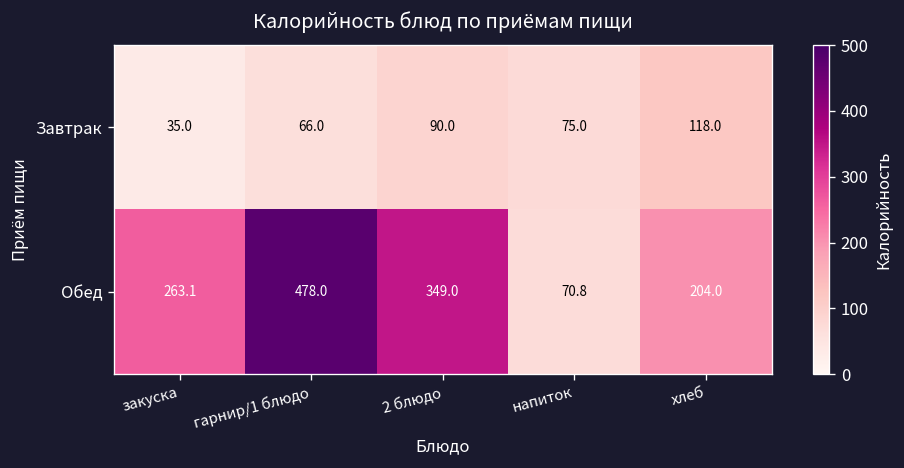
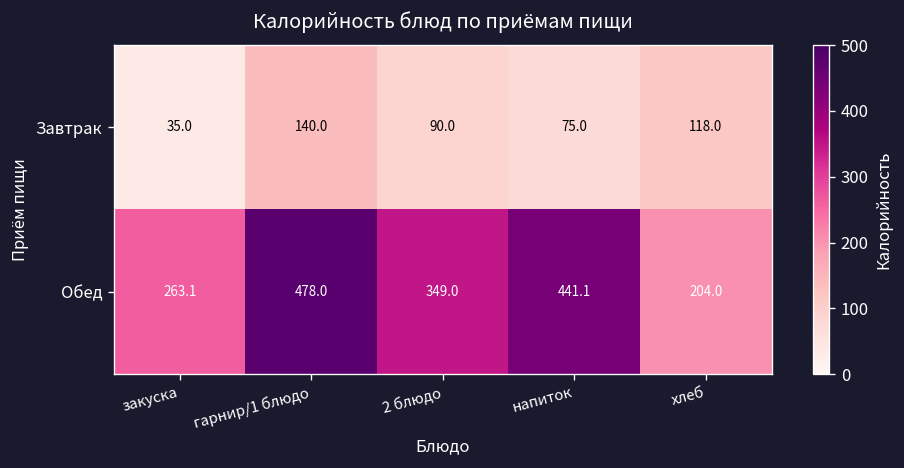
Завтрак, гарнир/1 блюдо: 66.0 -> 140.0
Обед, напиток: 70.8 -> 441.1
